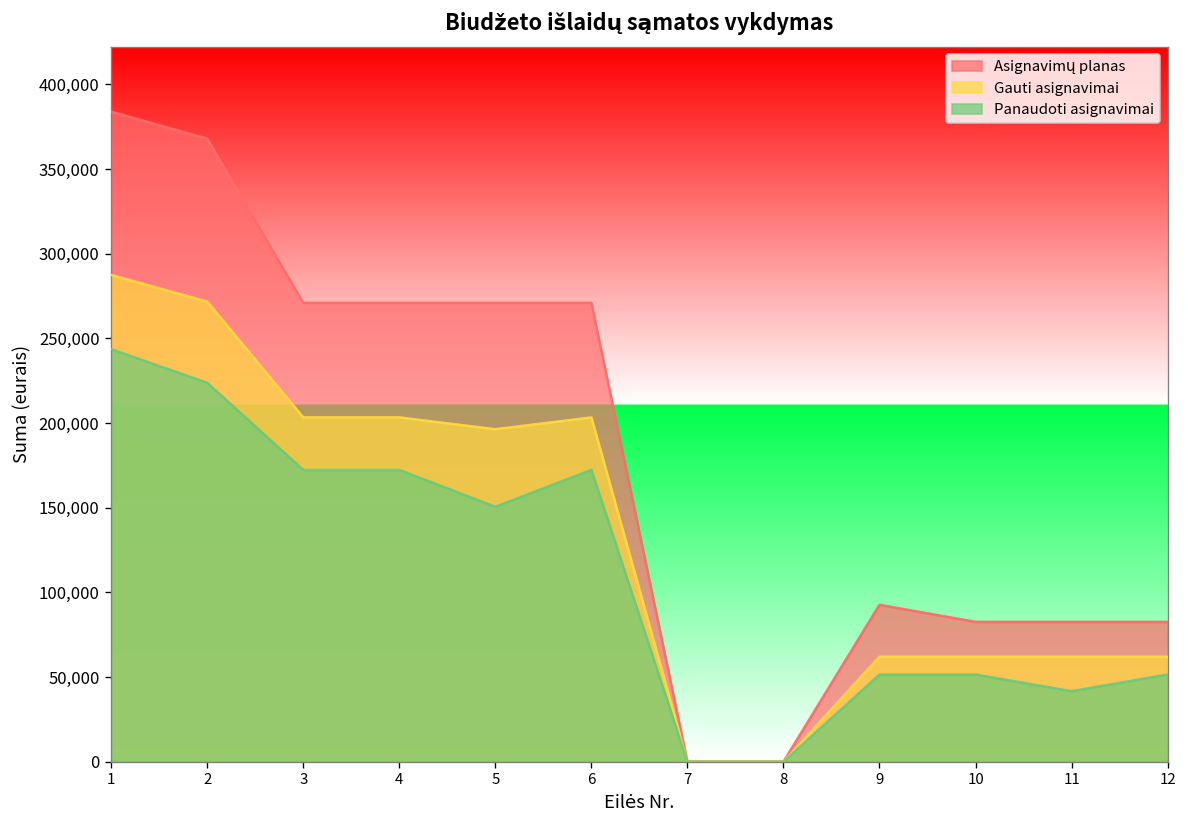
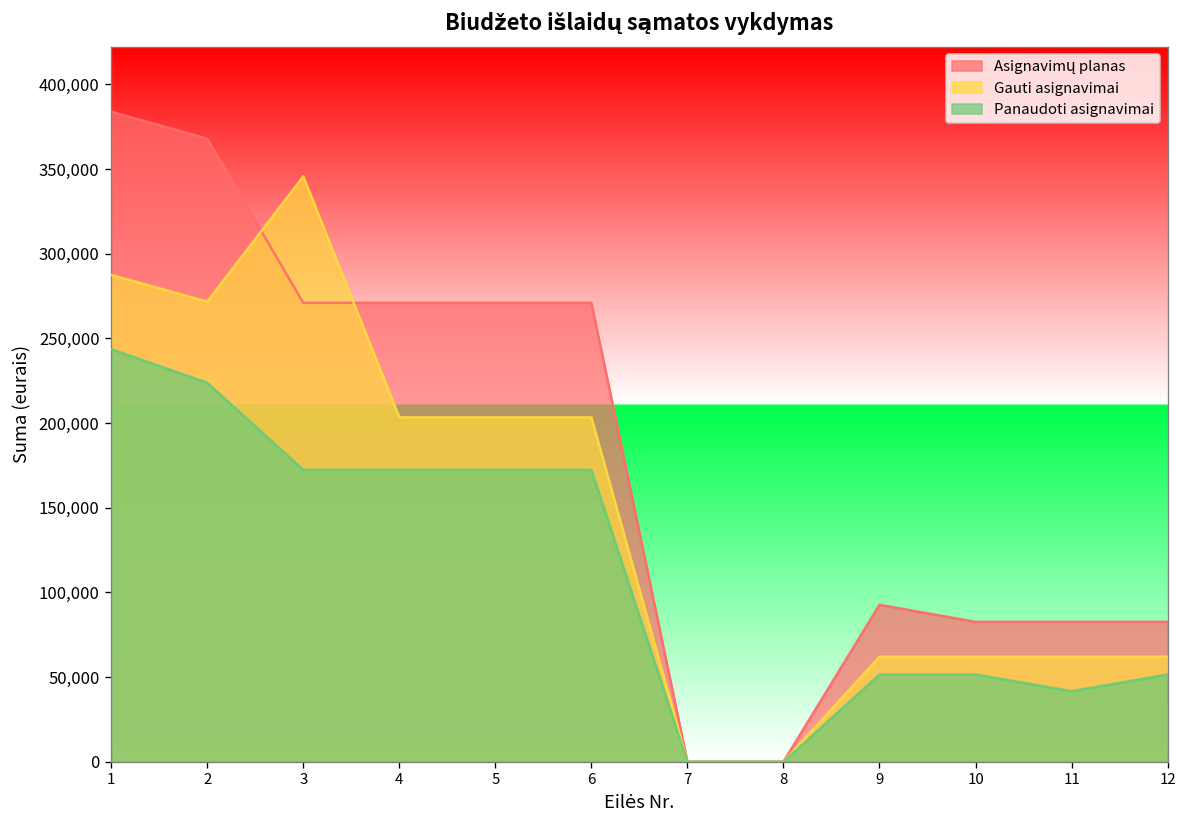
Gauti asignavimai, 3: 203,000 -> 346,000
Gauti asignavimai, 5: 196,000 -> 203,000
Panaudoti asignavimai, 5: 151,000 -> 172,000
